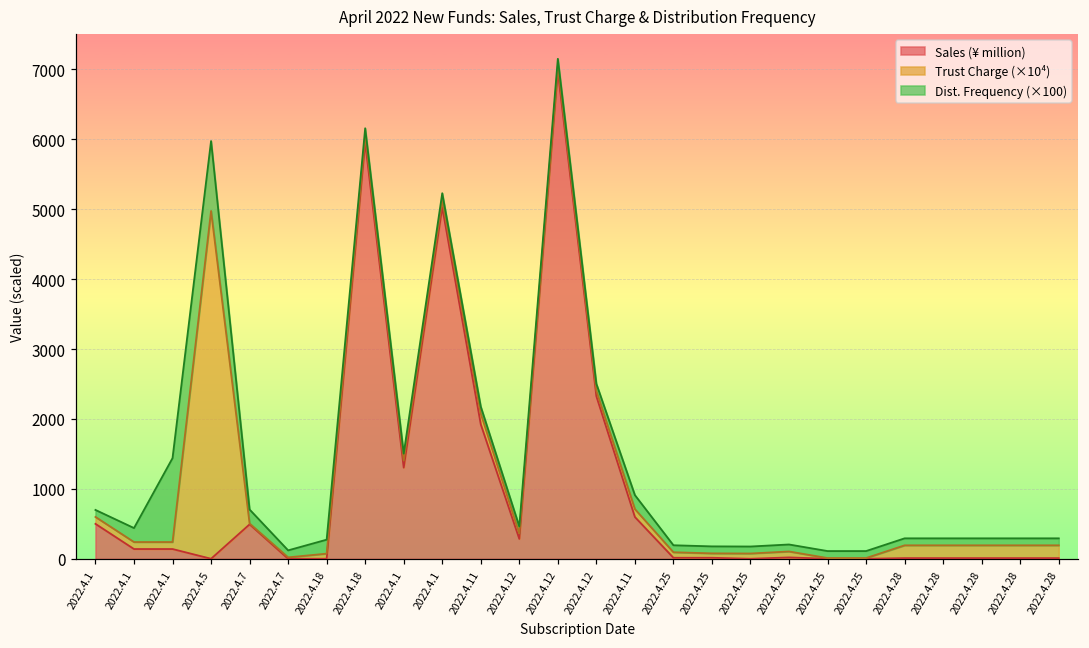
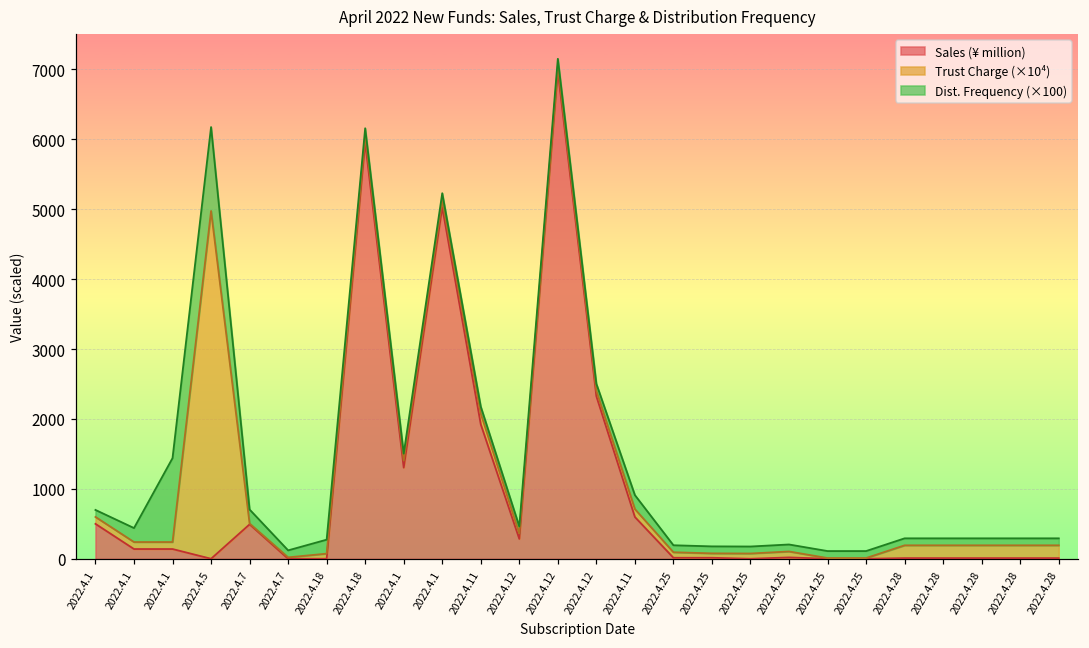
Dist. Frequency (×100), 2022.4.5: 1000 -> 1200
